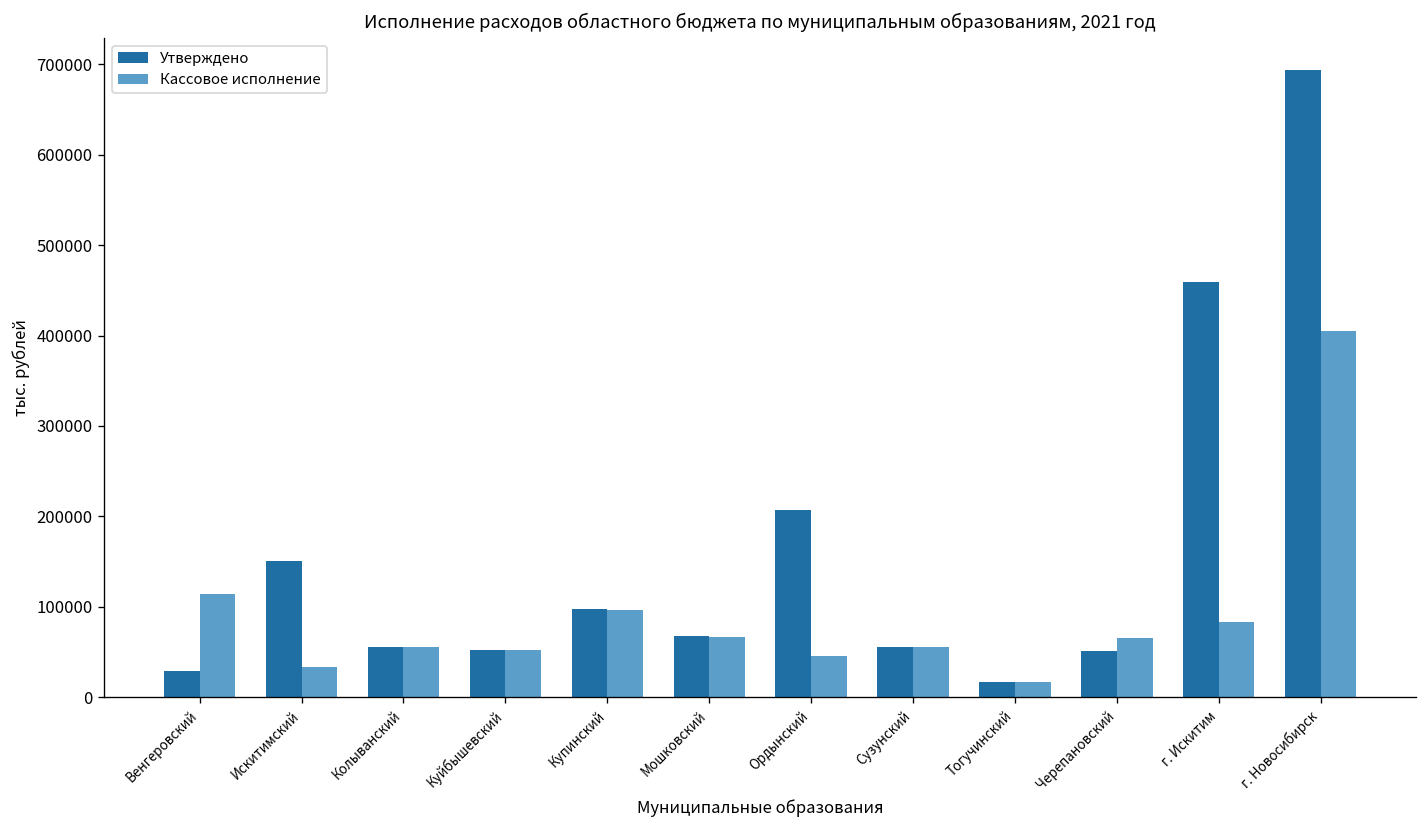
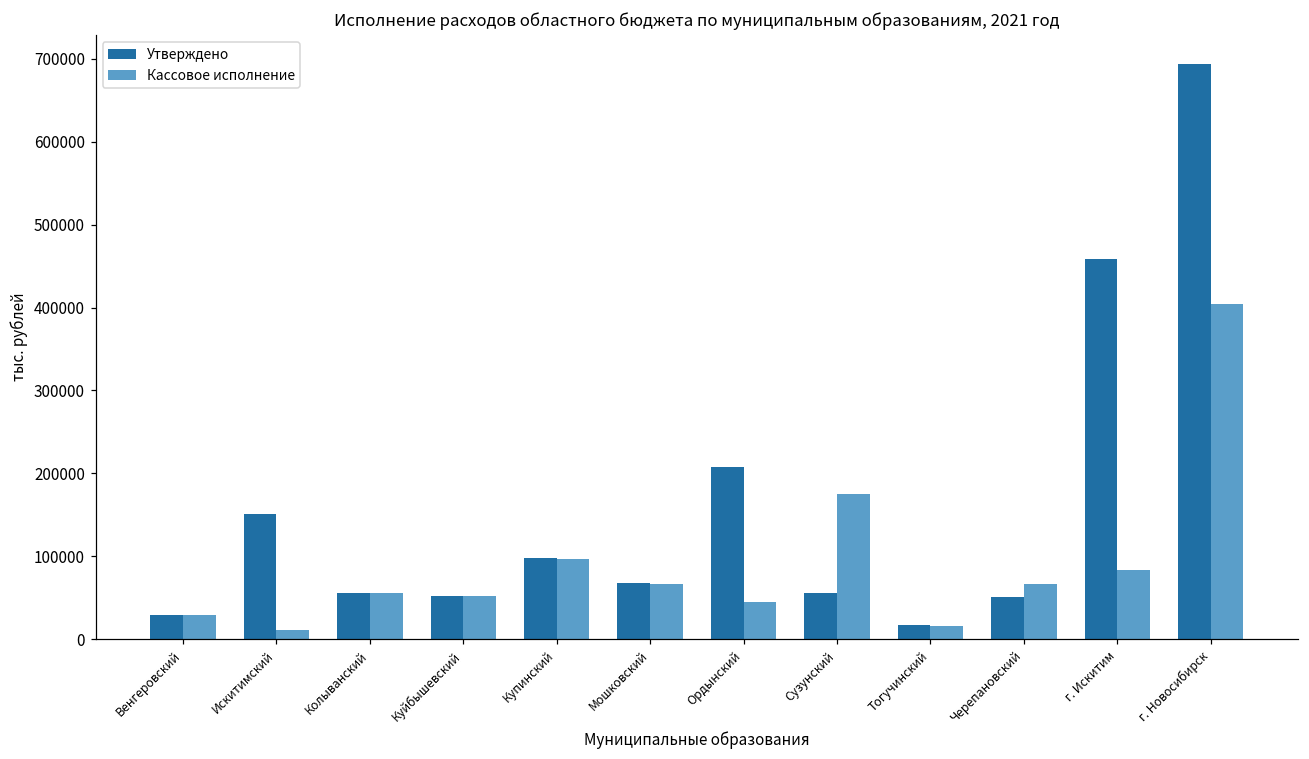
Кассовое исполнение, Венгеровский: 110000 -> 30000
Кассовое исполнение, Искитимский: 30000 -> 10000
Кассовое исполнение, Сузунский: 60000 -> 170000
